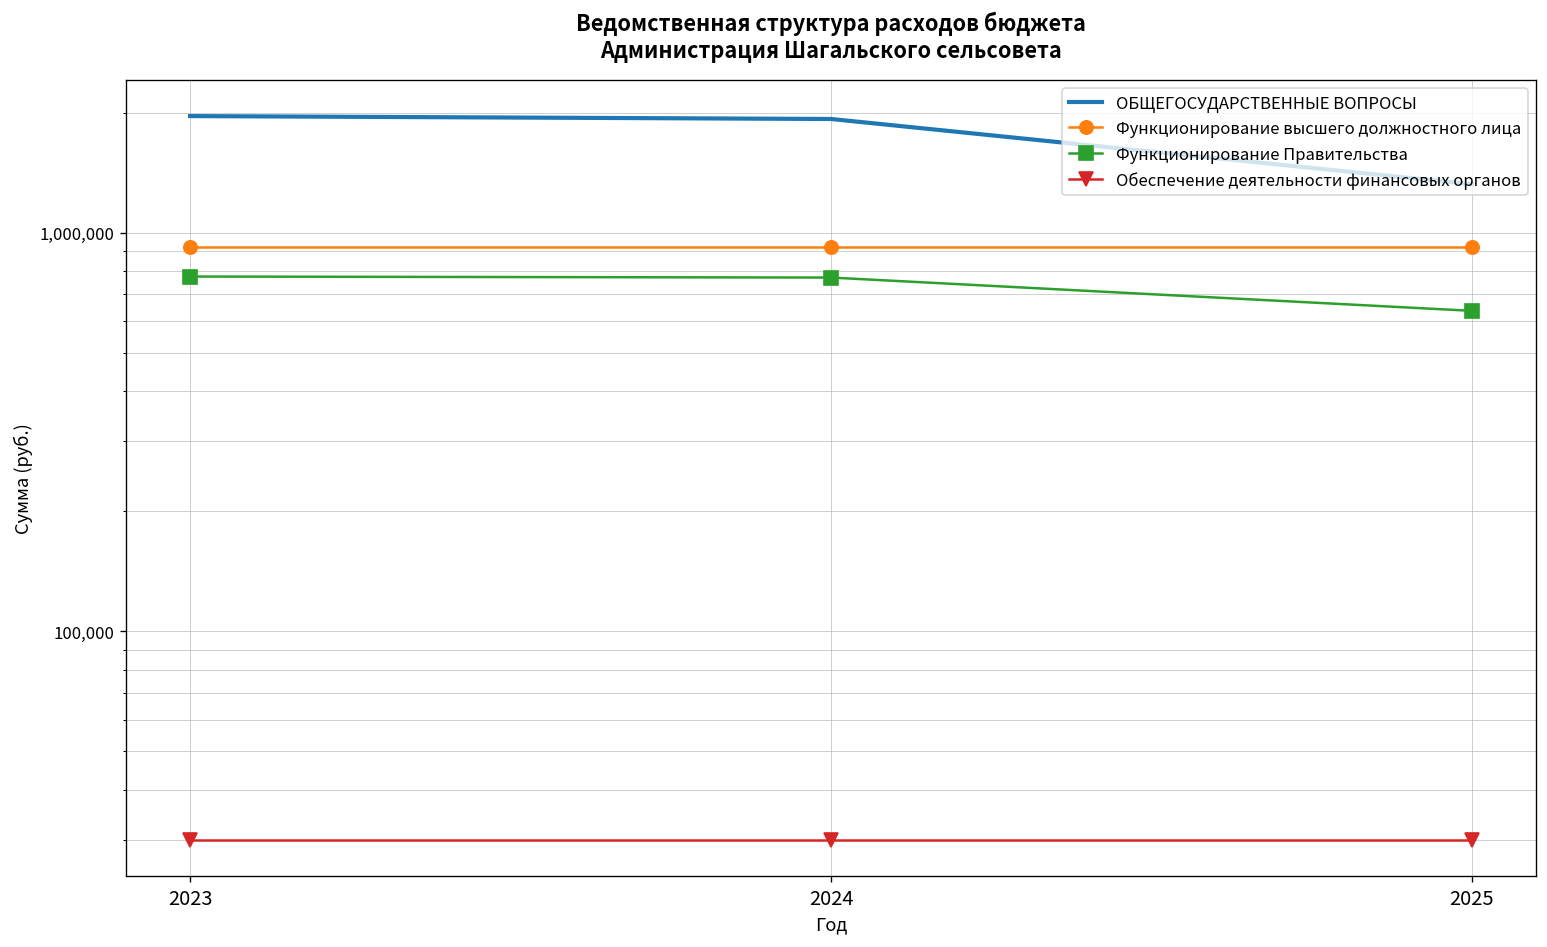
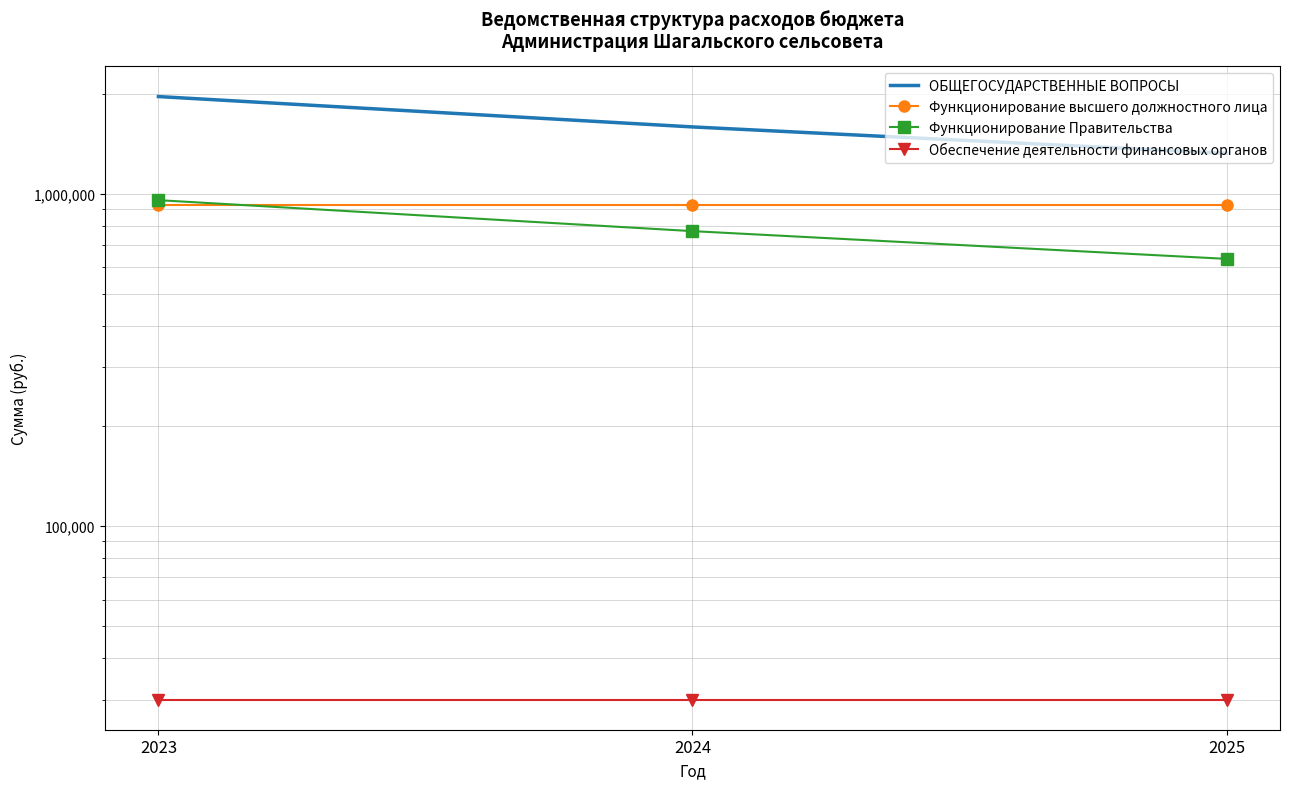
Функционирование Правительства, 2023: 780,000 -> 960,000
ОБЩЕГОСУДАРСТВЕННЫЕ ВОПРОСЫ, 2024: 1,900,000 -> 1,600,000
